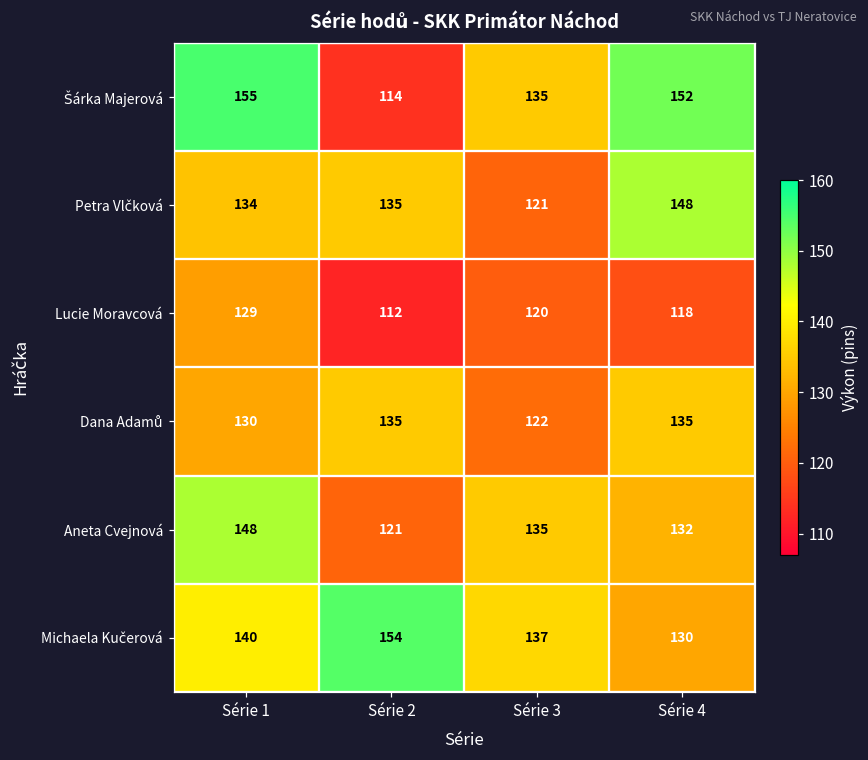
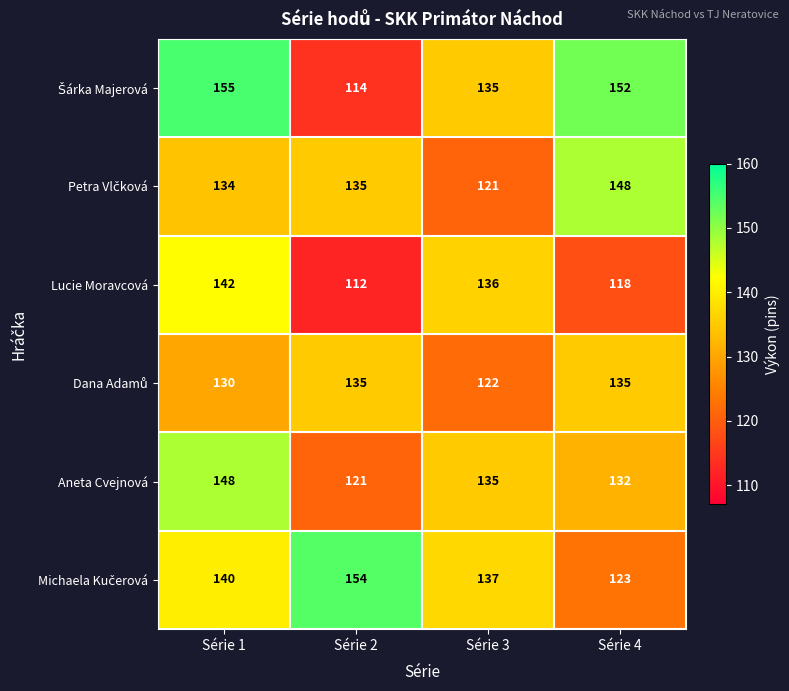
Lucie Moravcová, Série 1: 129 -> 142
Lucie Moravcová, Série 3: 120 -> 136
Michaela Kučerová, Série 4: 130 -> 123
